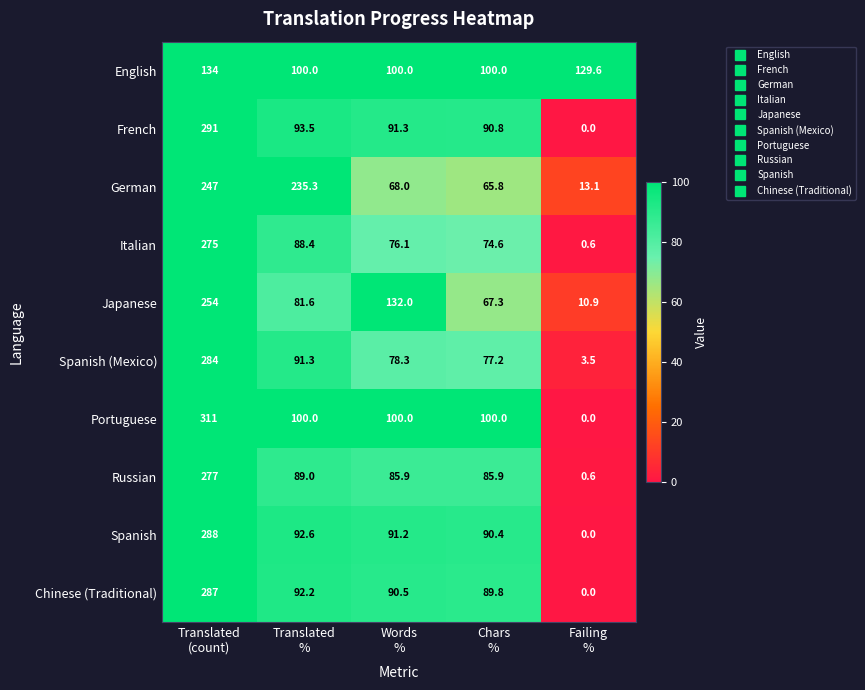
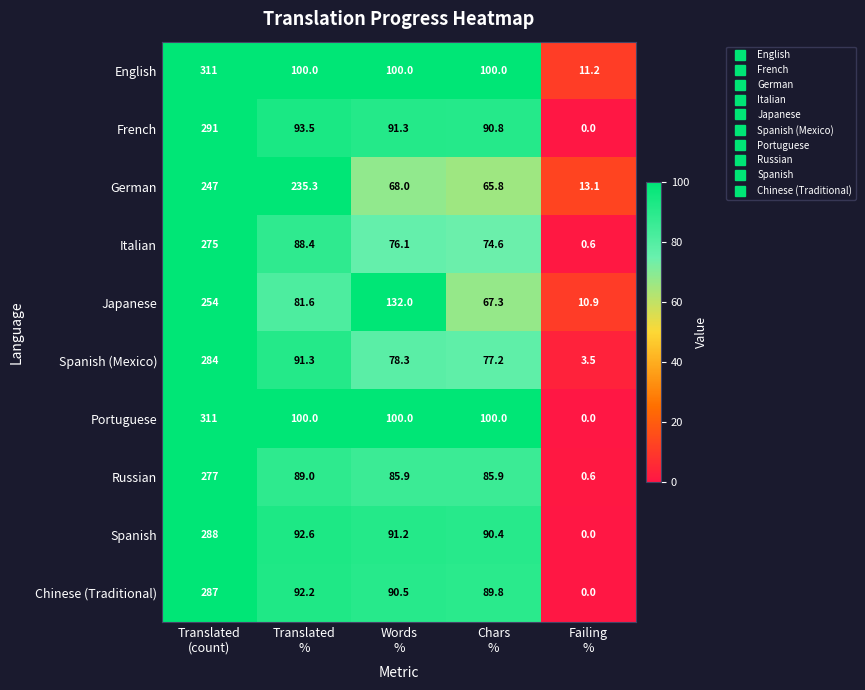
English, Translated (count): 134 -> 311
English, Failing %: 129.6 -> 11.2
